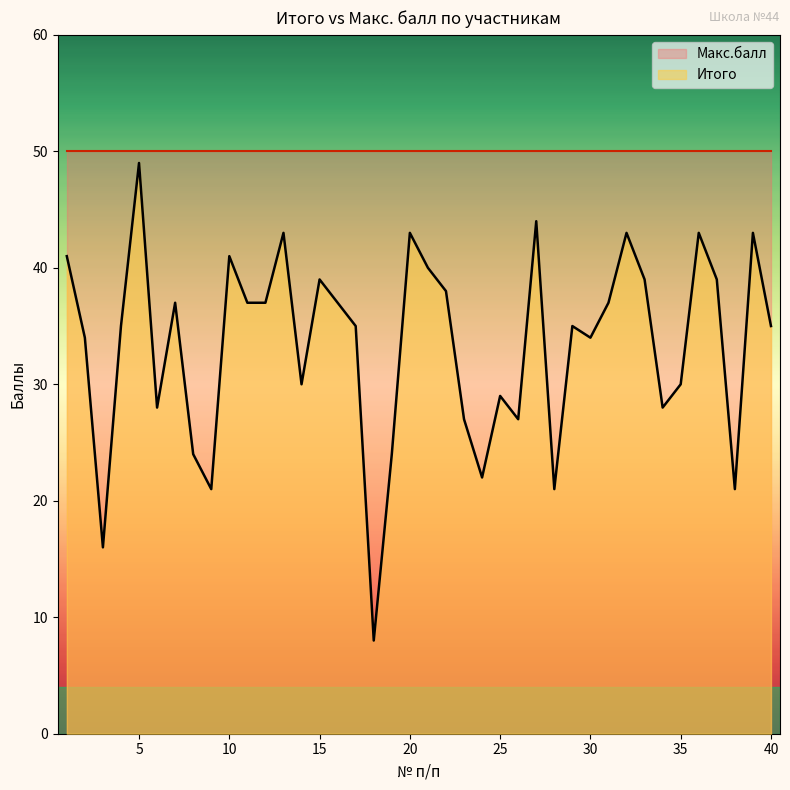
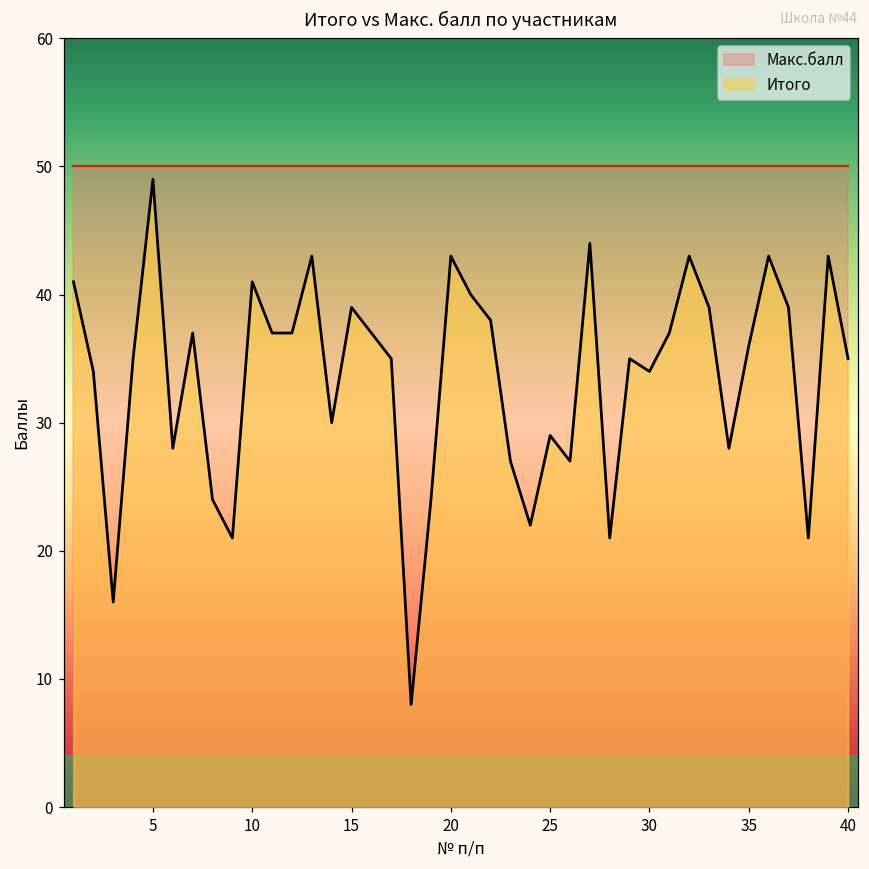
Итого, 35: 30 -> 36
